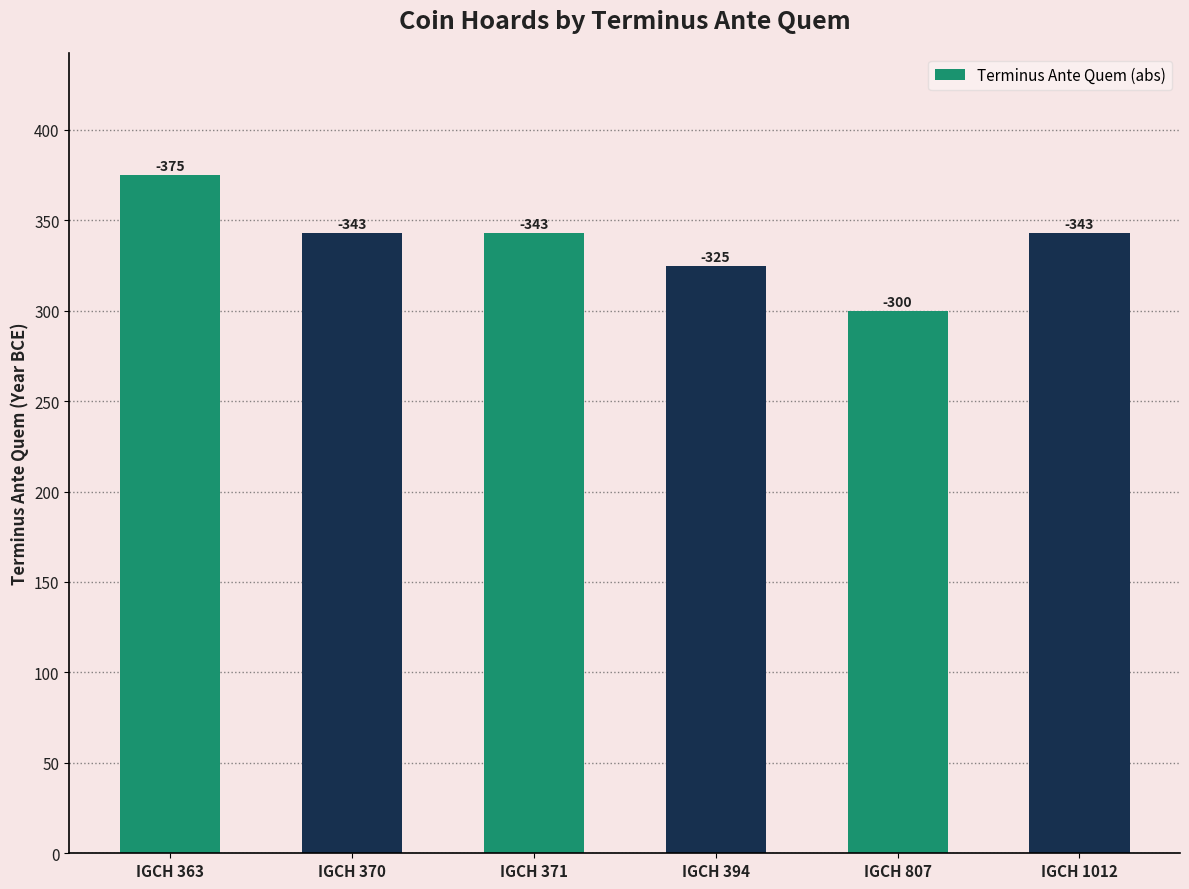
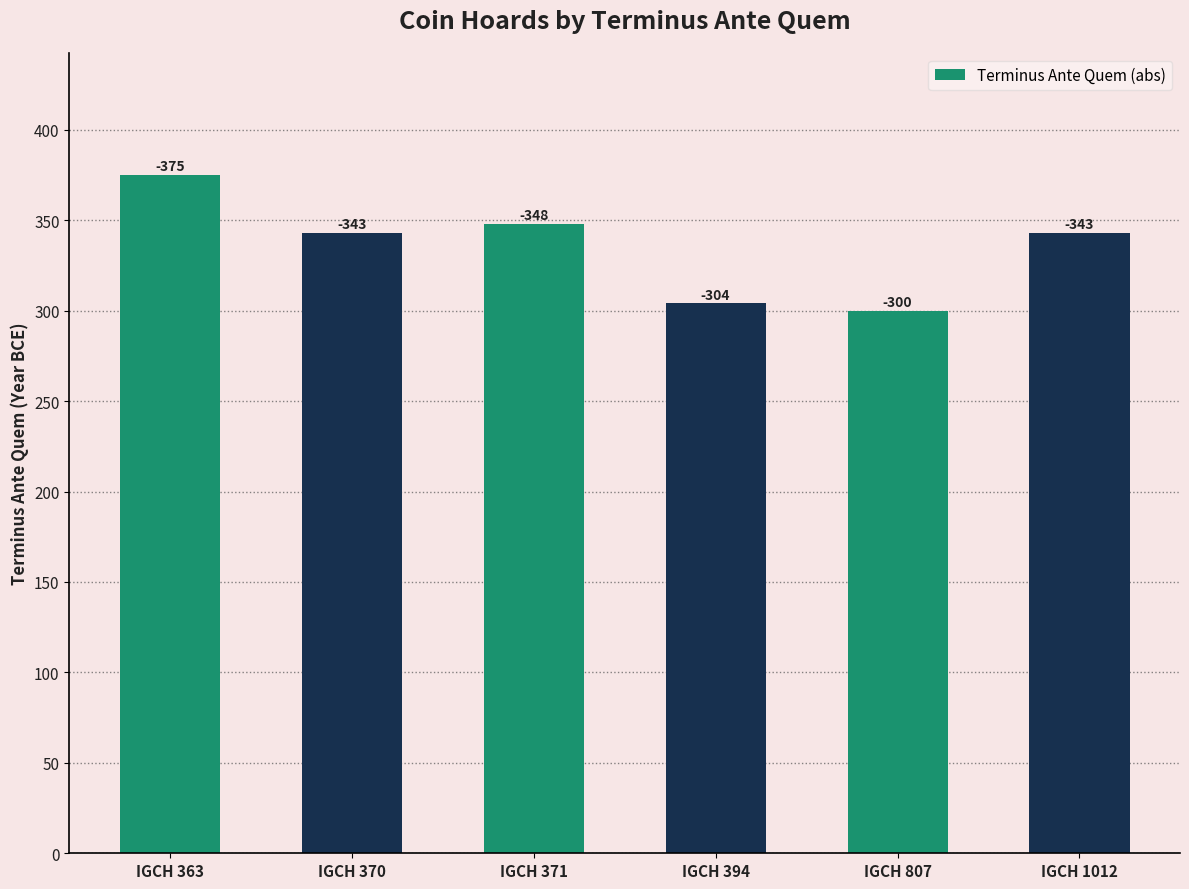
IGCH 371: -343 -> -348
IGCH 394: -325 -> -304
